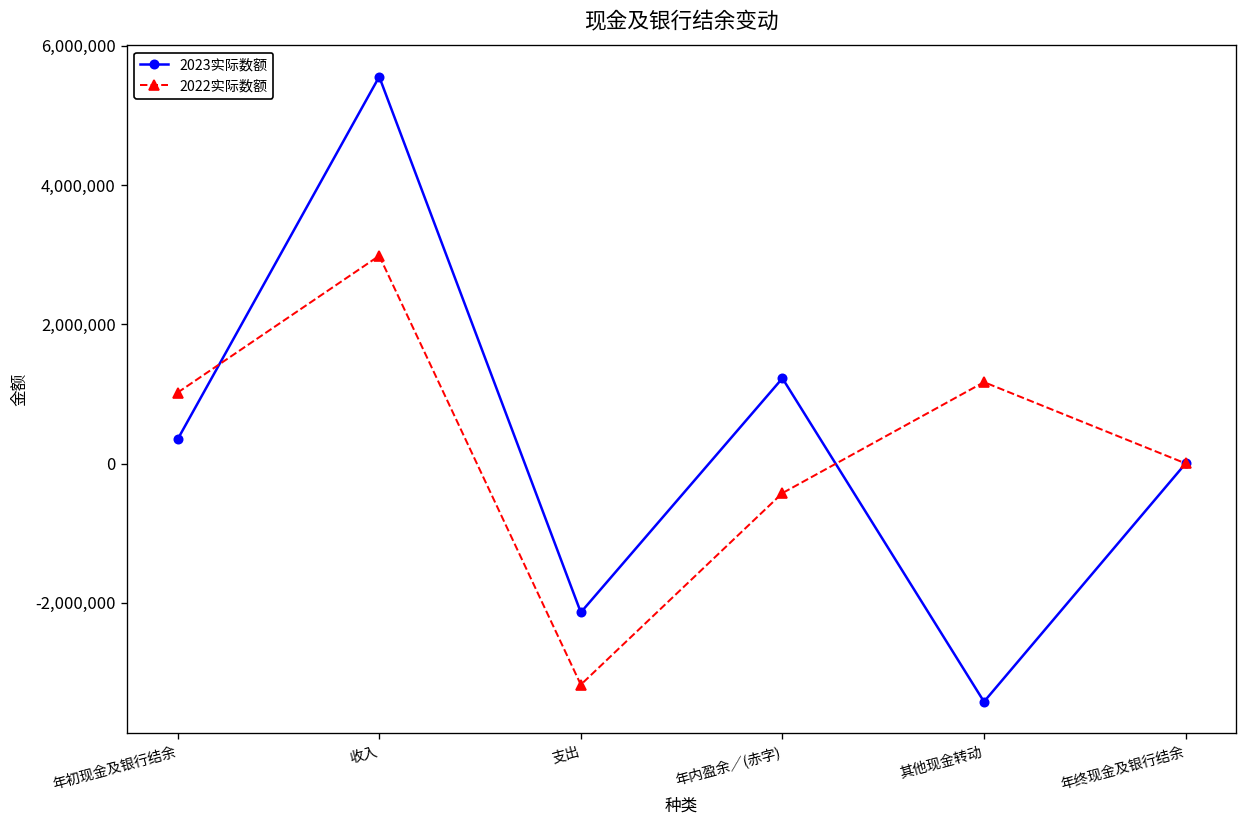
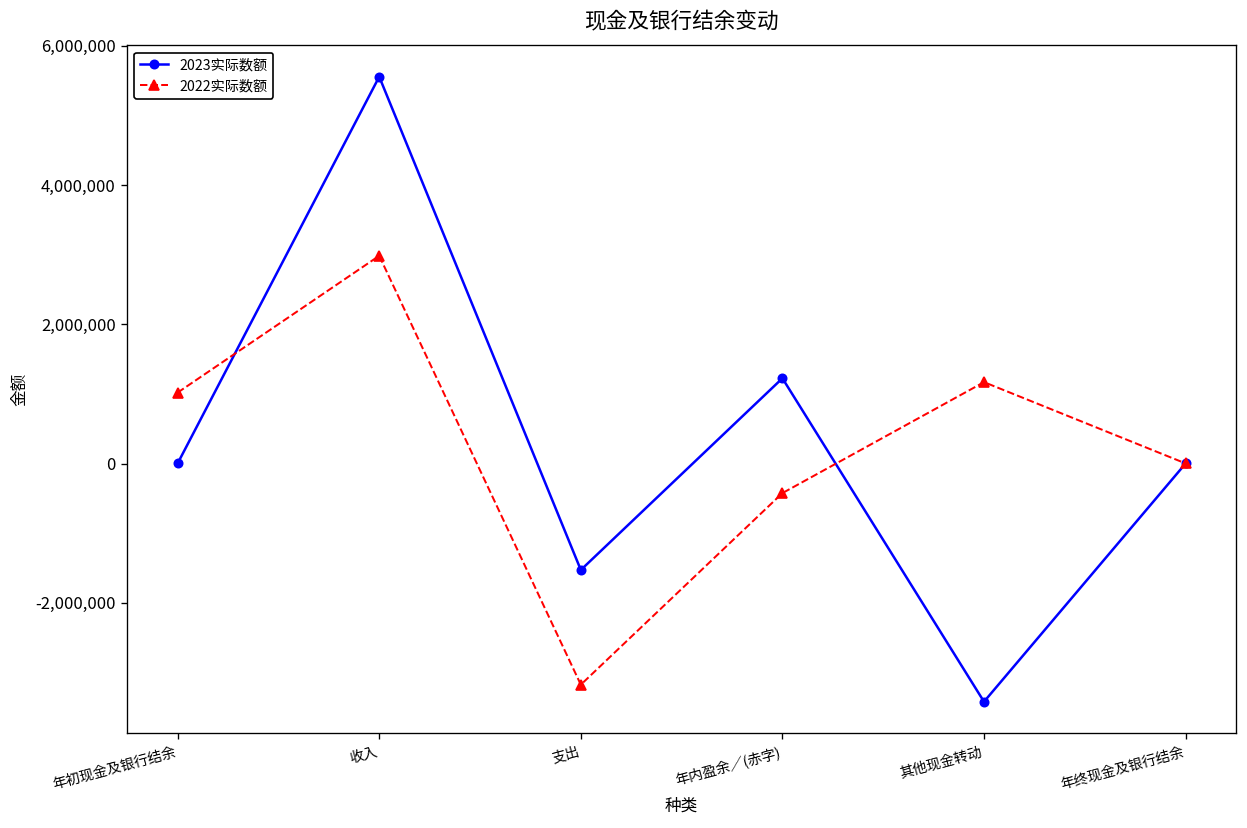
2023实际数额, 年初现金及银行结余: 300,000 -> 0
2023实际数额, 支出: -2,100,000 -> -1,500,000
